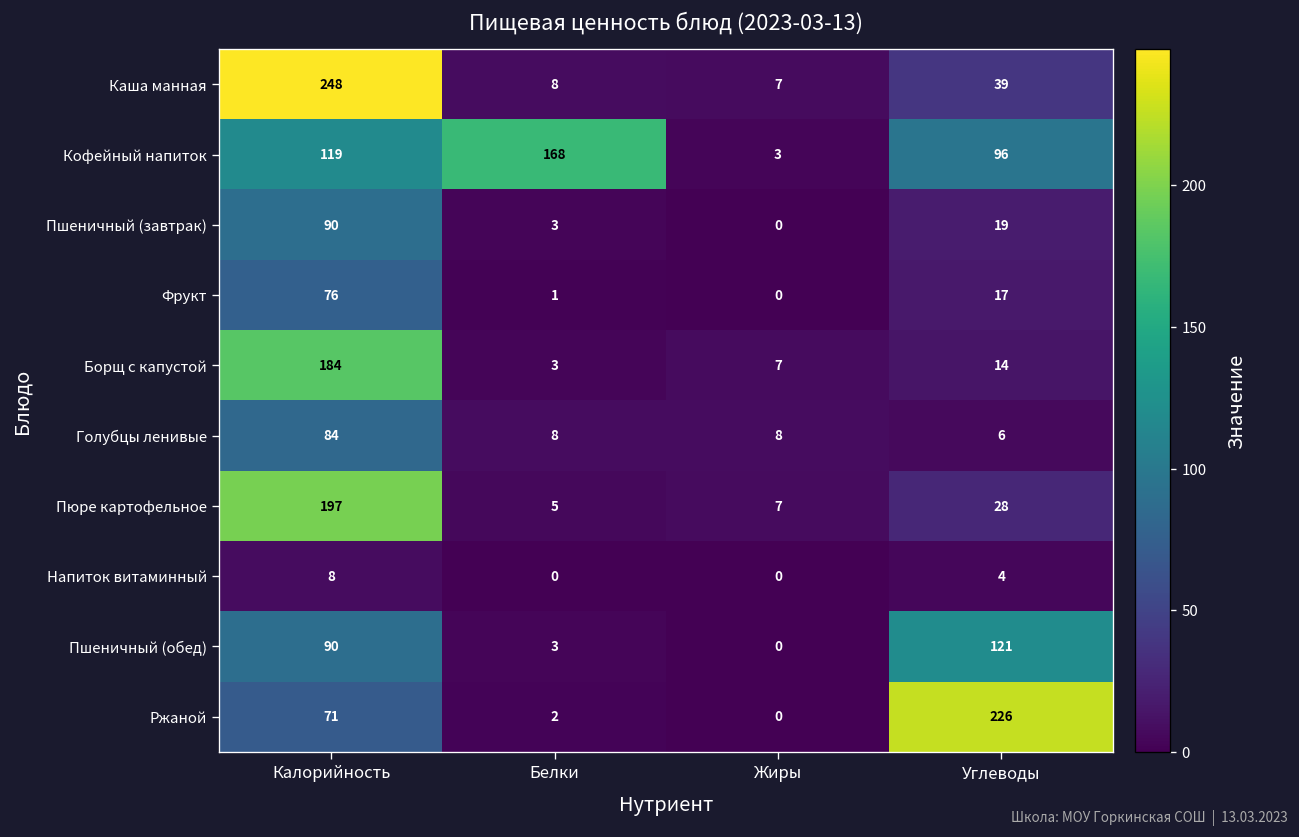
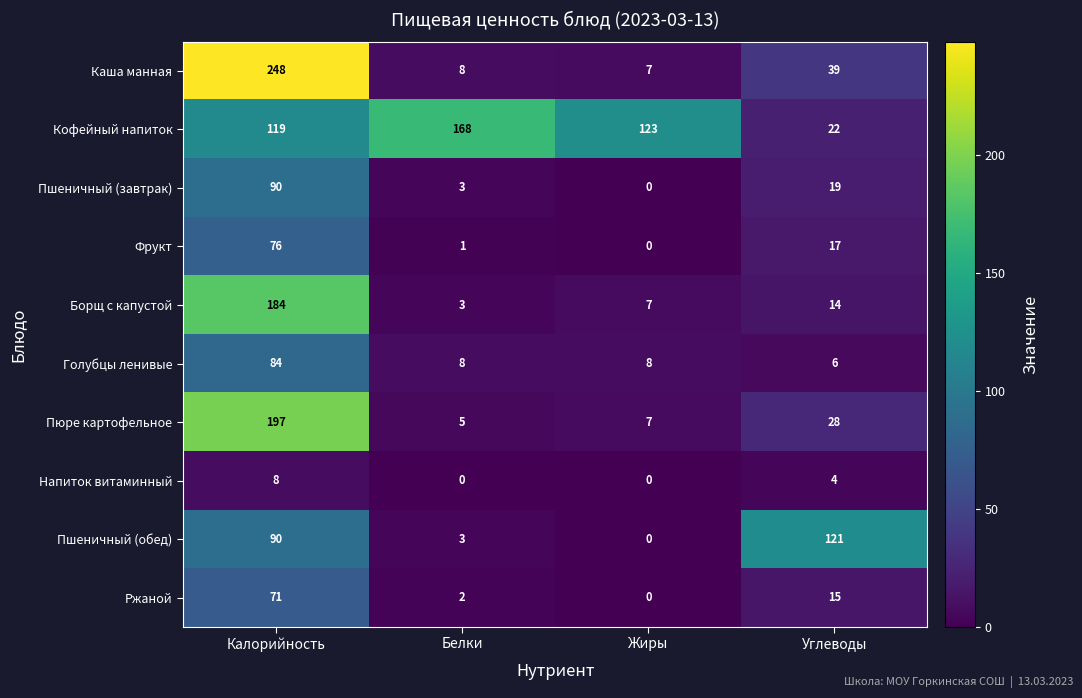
Кофейный напиток, Жиры: 3 -> 123
Кофейный напиток, Углеводы: 96 -> 22
Ржаной, Углеводы: 226 -> 15
